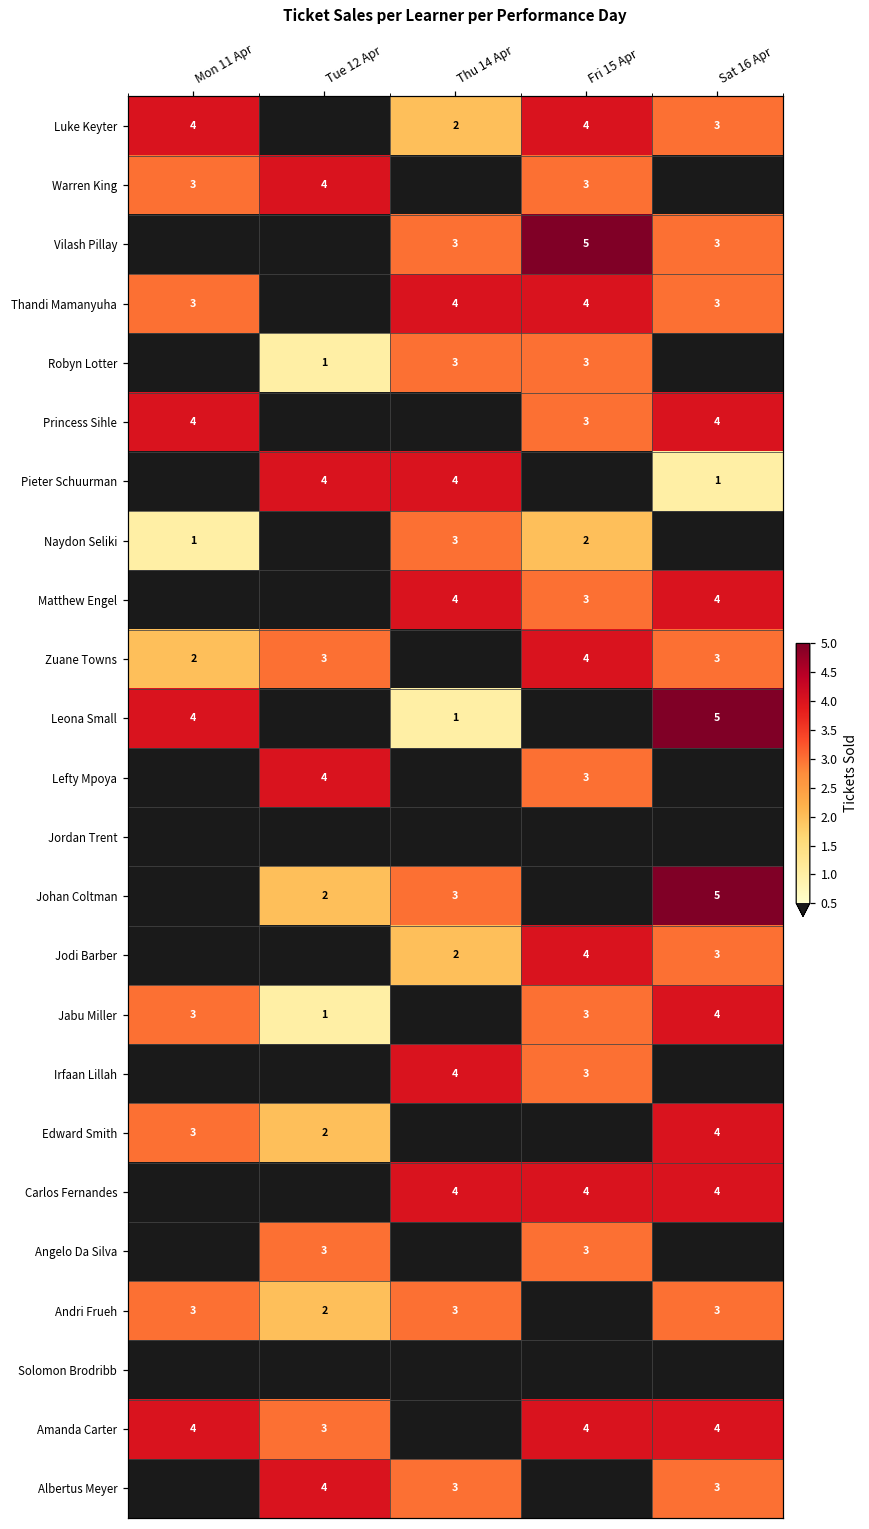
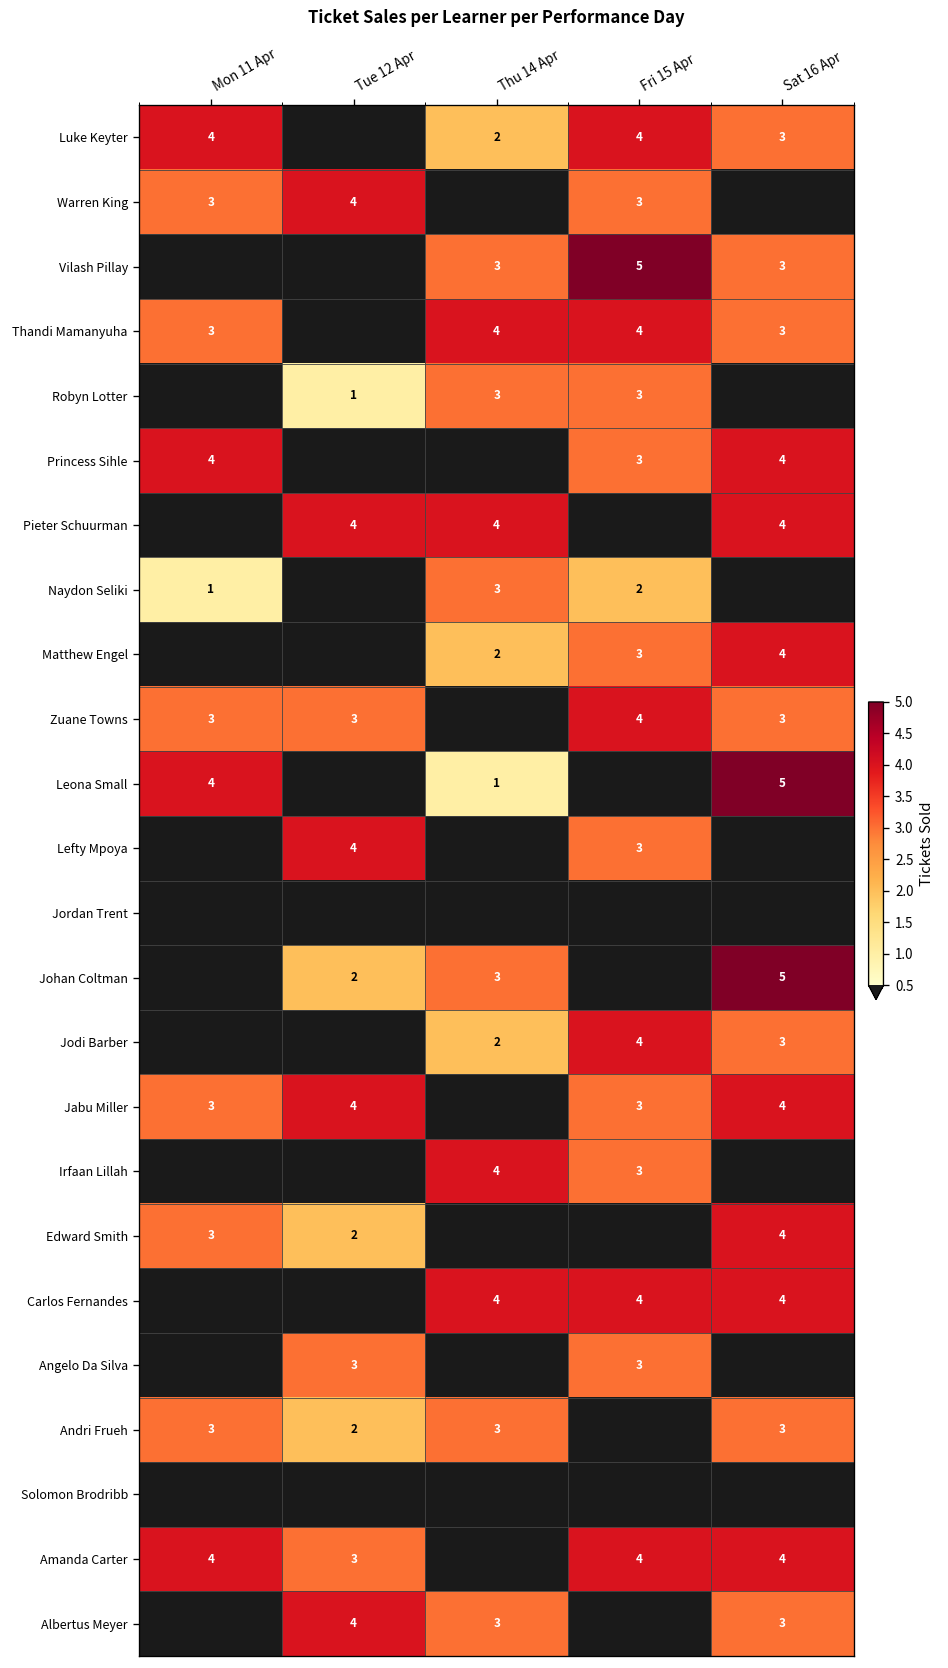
Pieter Schuurman, Sat 16 Apr: 1 -> 4
Matthew Engel, Thu 14 Apr: 4 -> 2
Zuane Towns, Mon 11 Apr: 2 -> 3
Jabu Miller, Tue 12 Apr: 1 -> 4
